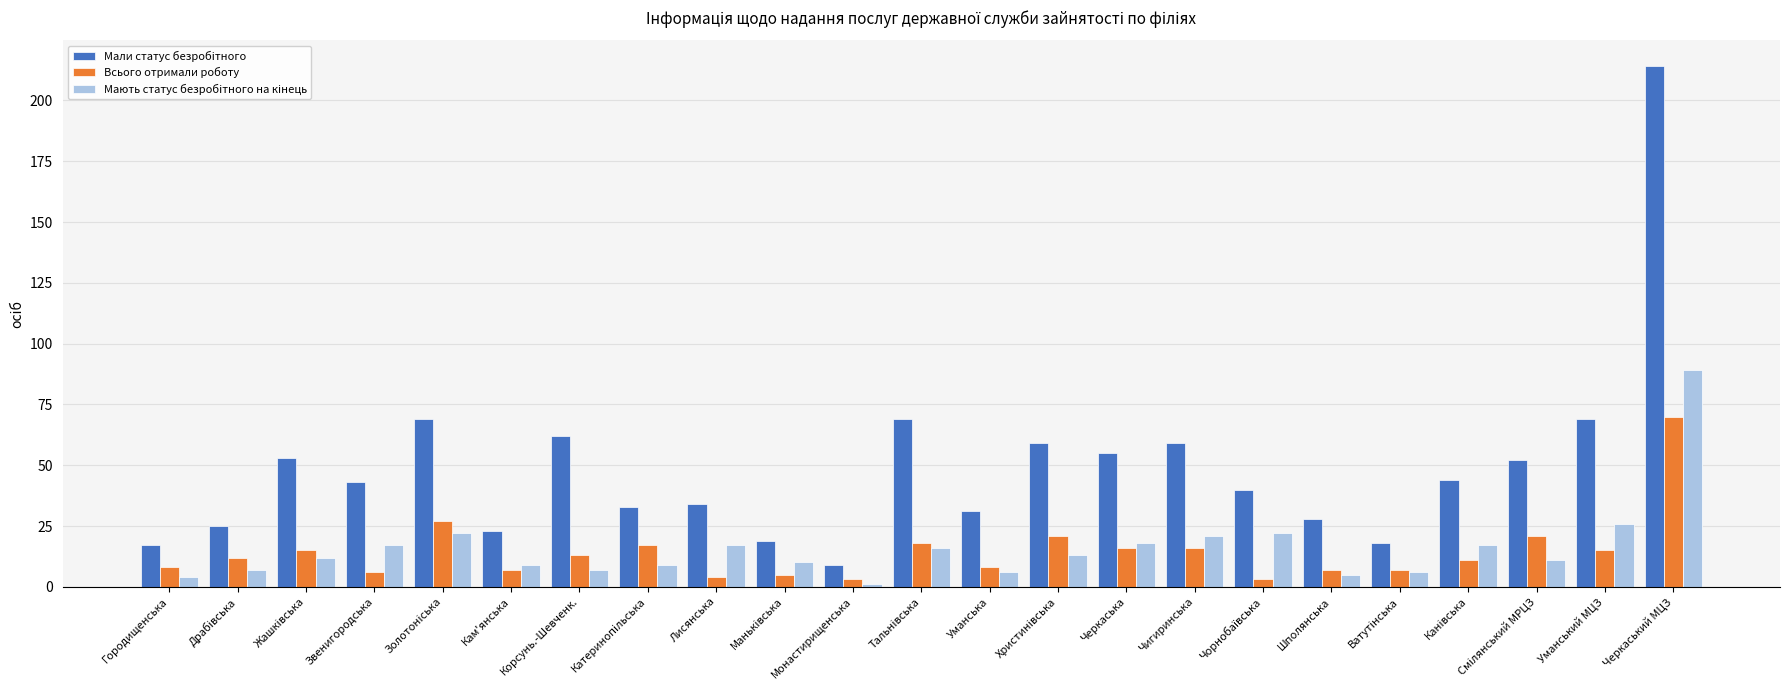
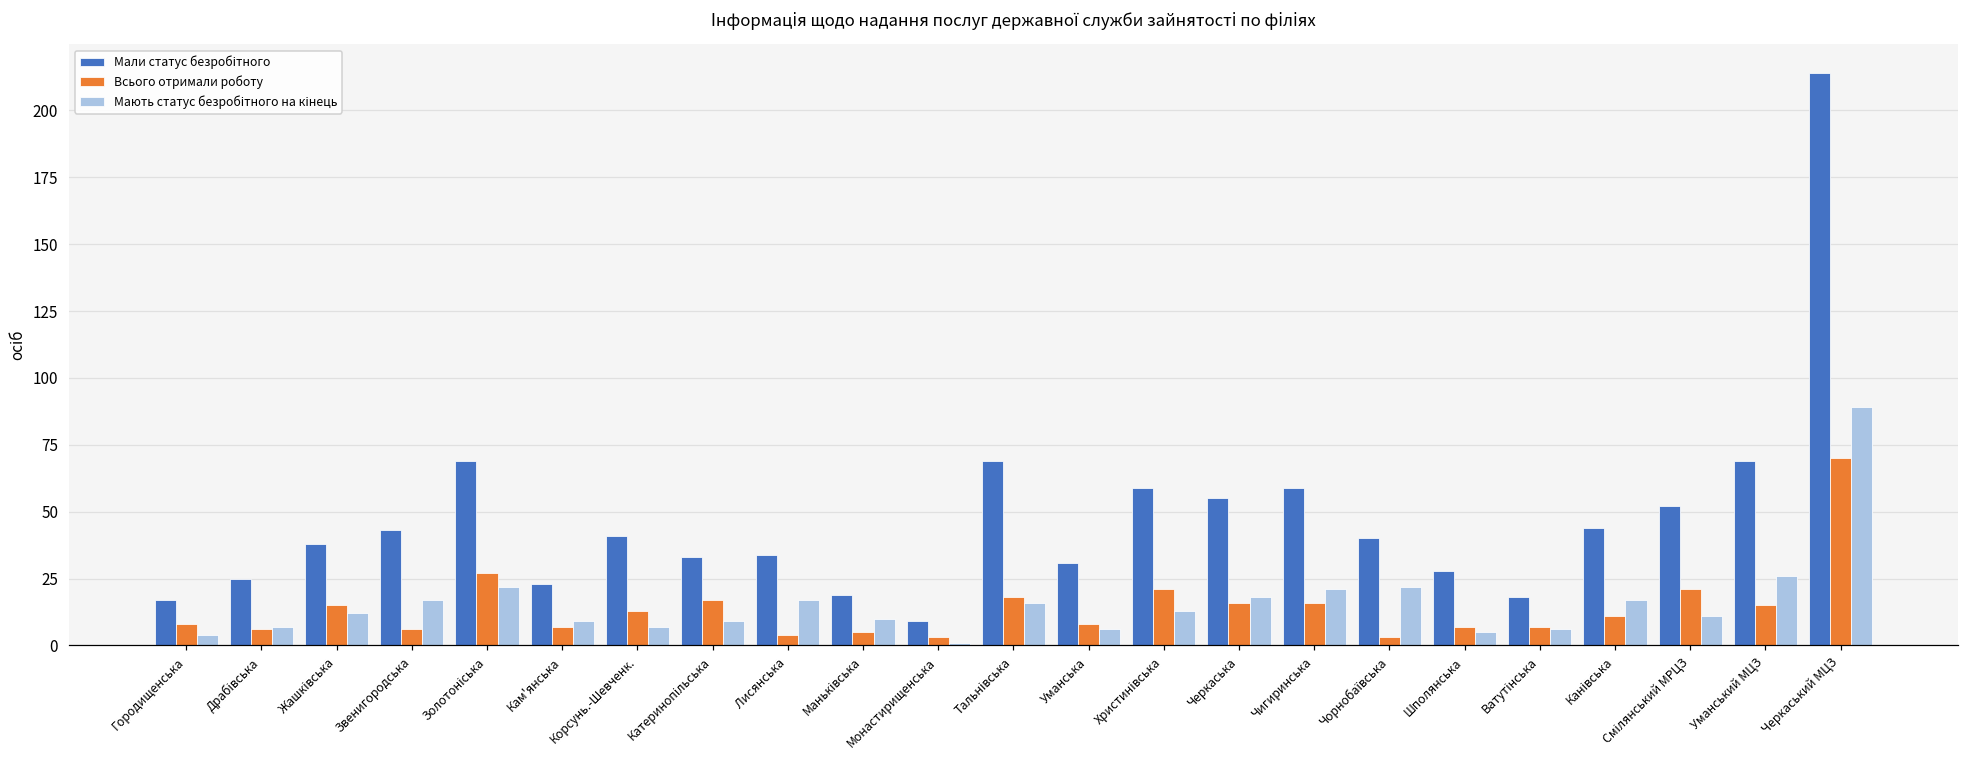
Всього отримали роботу, Драбівська: 12 -> 6
Мали статус безробітного, Жашківська: 53 -> 38
Мали статус безробітного, Корсунь.-Шевченк.: 62 -> 41
